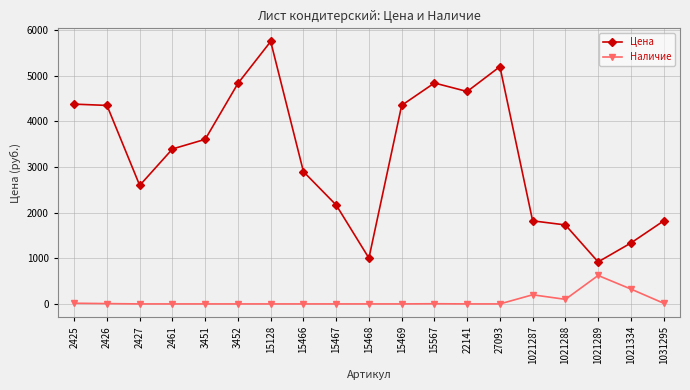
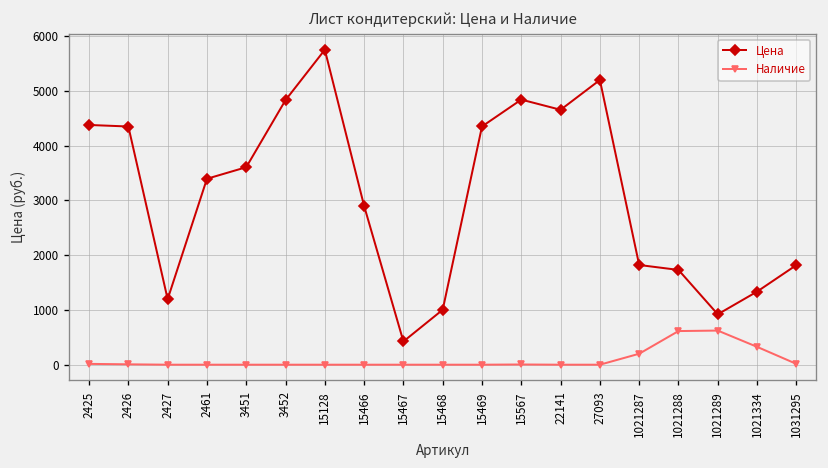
Цена, 2427: 2600 -> 1200
Цена, 15467: 2200 -> 400
Наличие, 1021288: 100 -> 600
